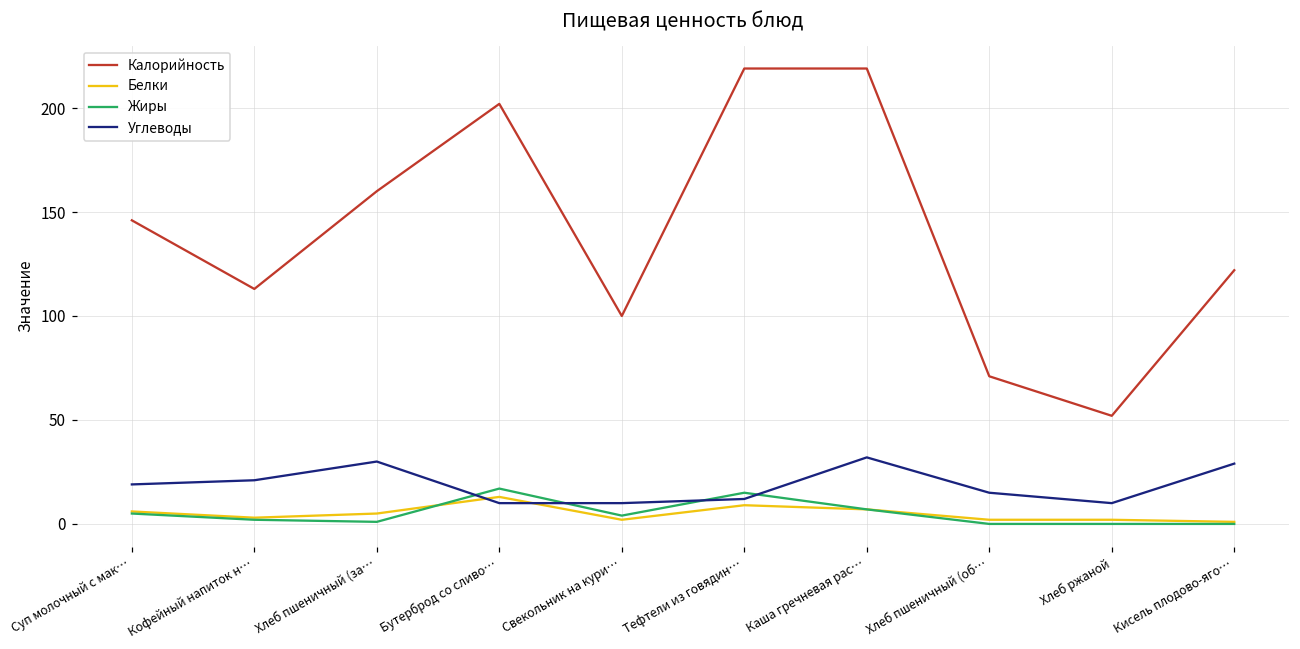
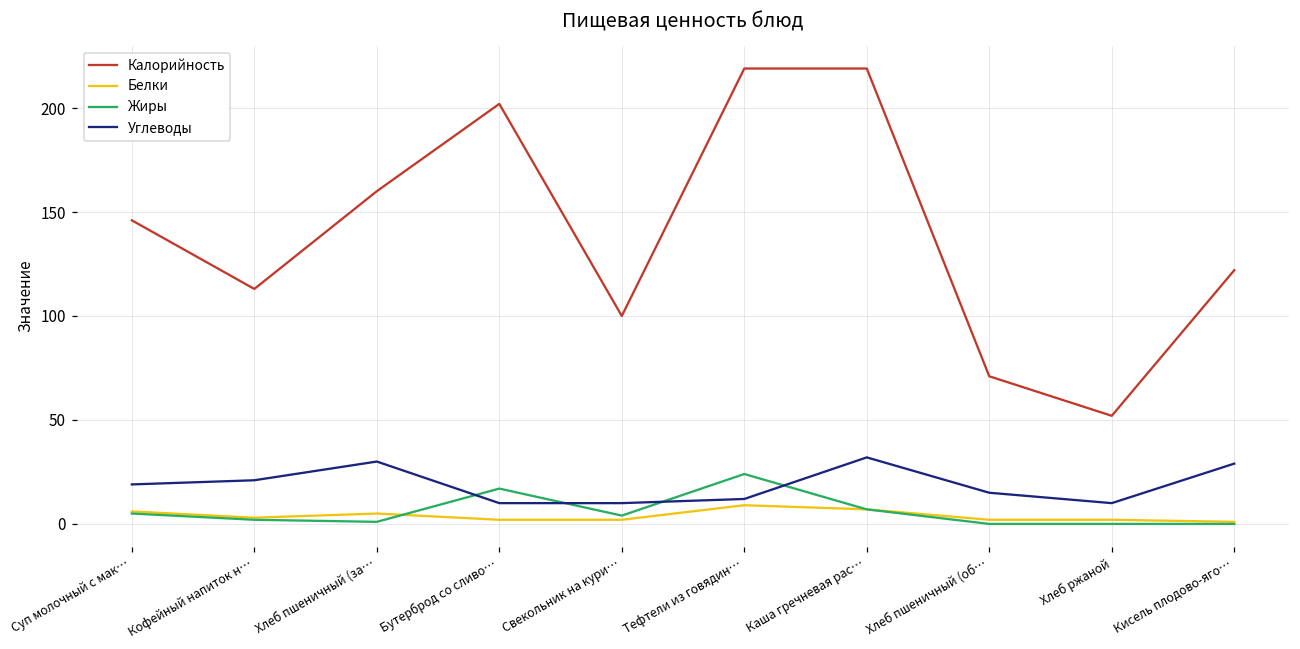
Белки, Бутерброд со сливо…: 13 -> 2
Жиры, Тефтели из говядин…: 15 -> 24
